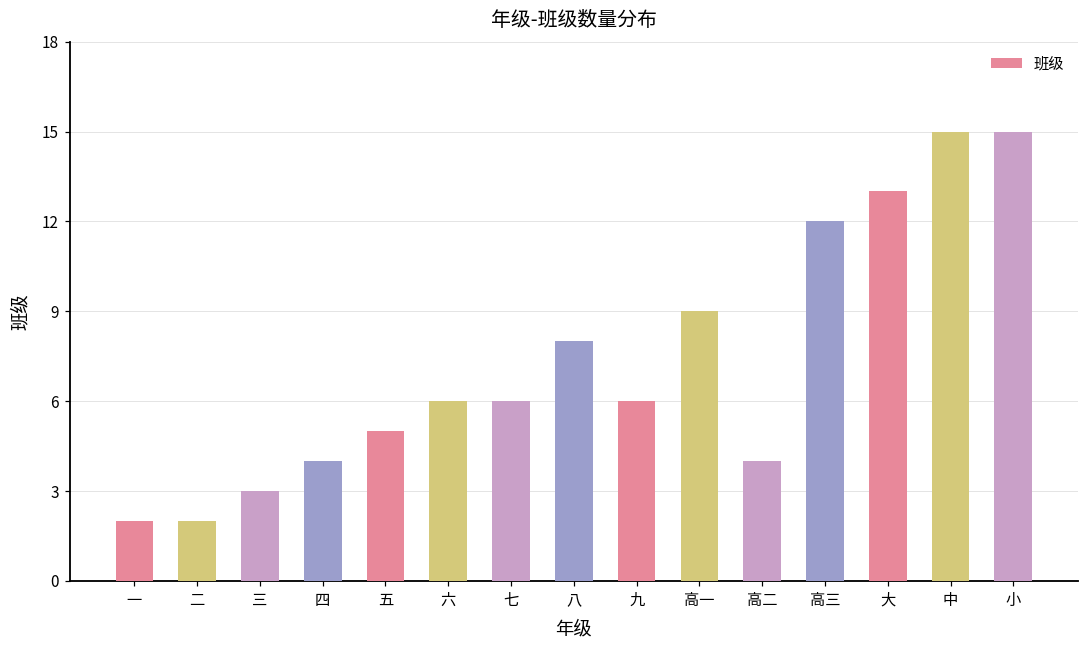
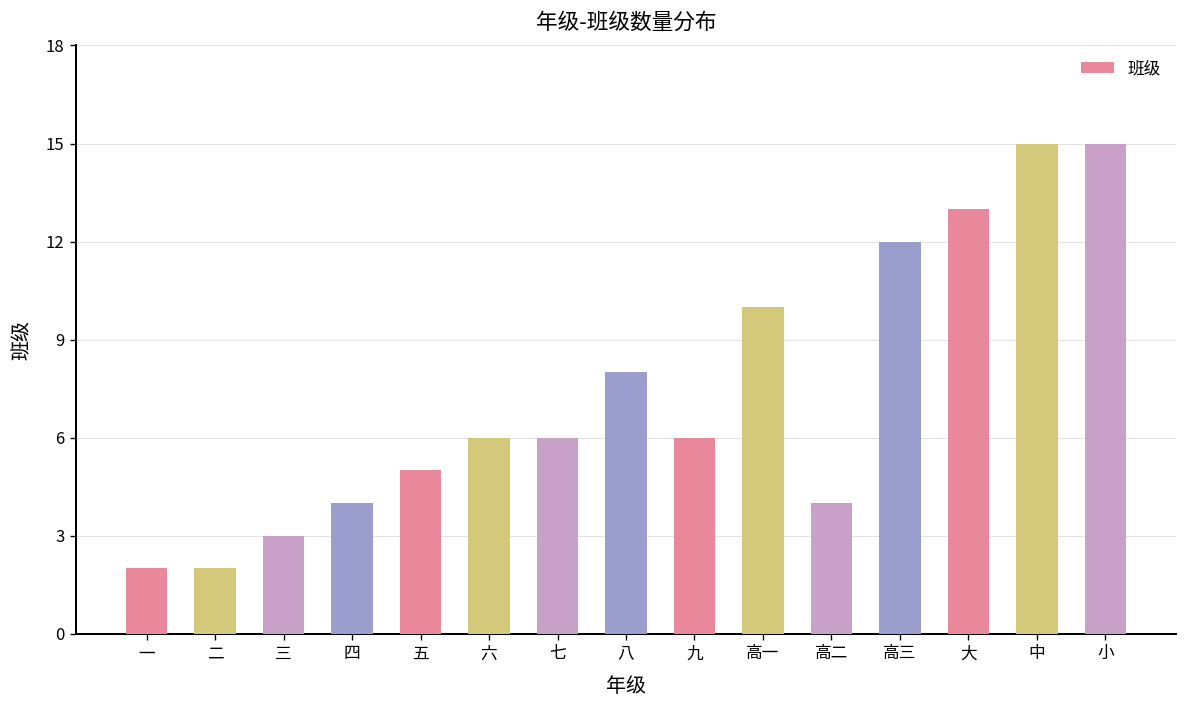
高一: 9 -> 10
